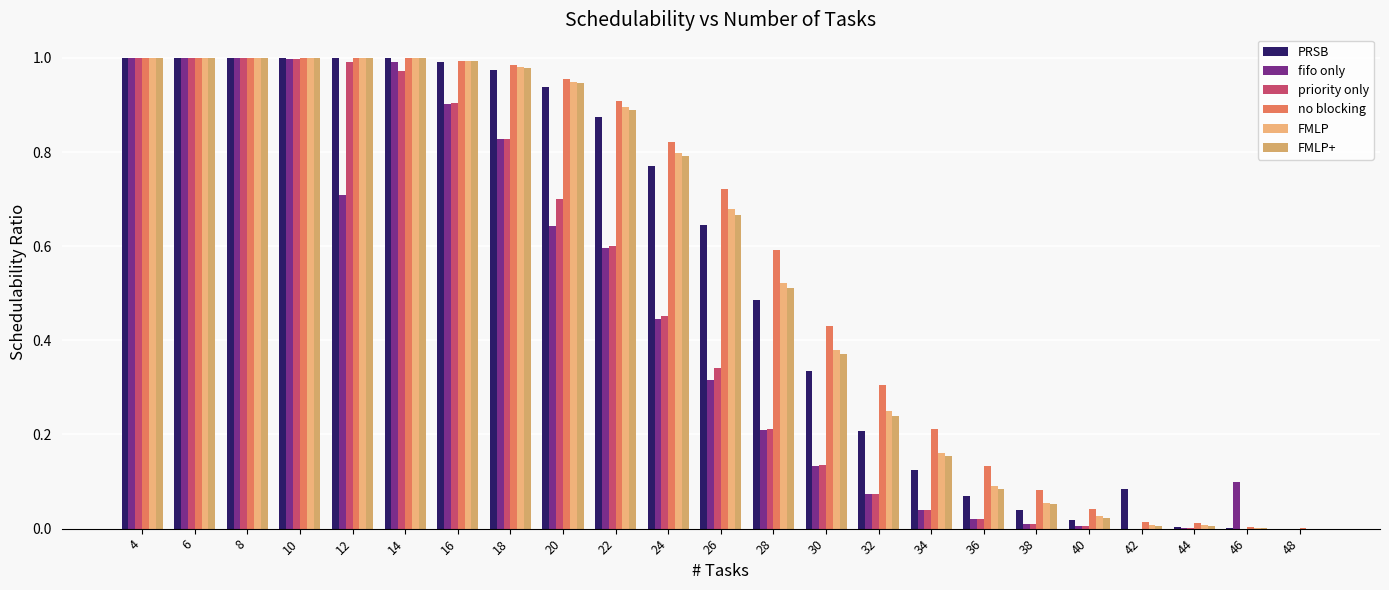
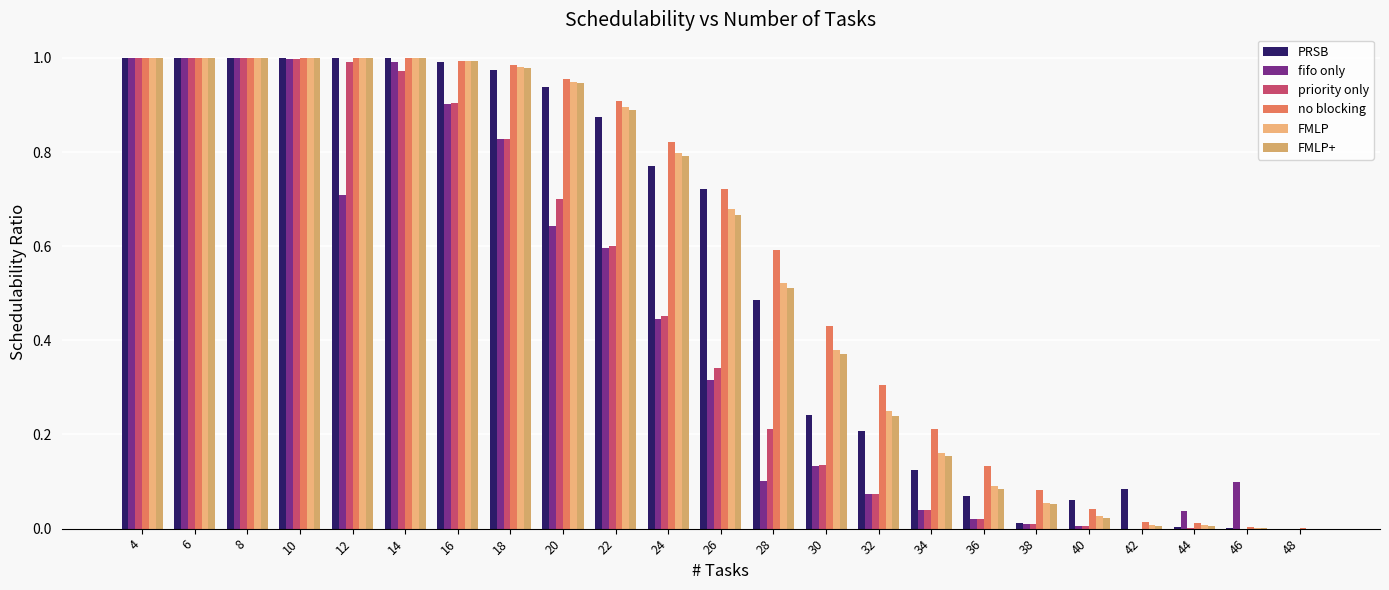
PRSB, 26: 0.64 -> 0.72
fifo only, 28: 0.21 -> 0.10
PRSB, 30: 0.33 -> 0.24
PRSB, 38: 0.04 -> 0.01
PRSB, 40: 0.02 -> 0.06
fifo only, 44: 0.00 -> 0.04
